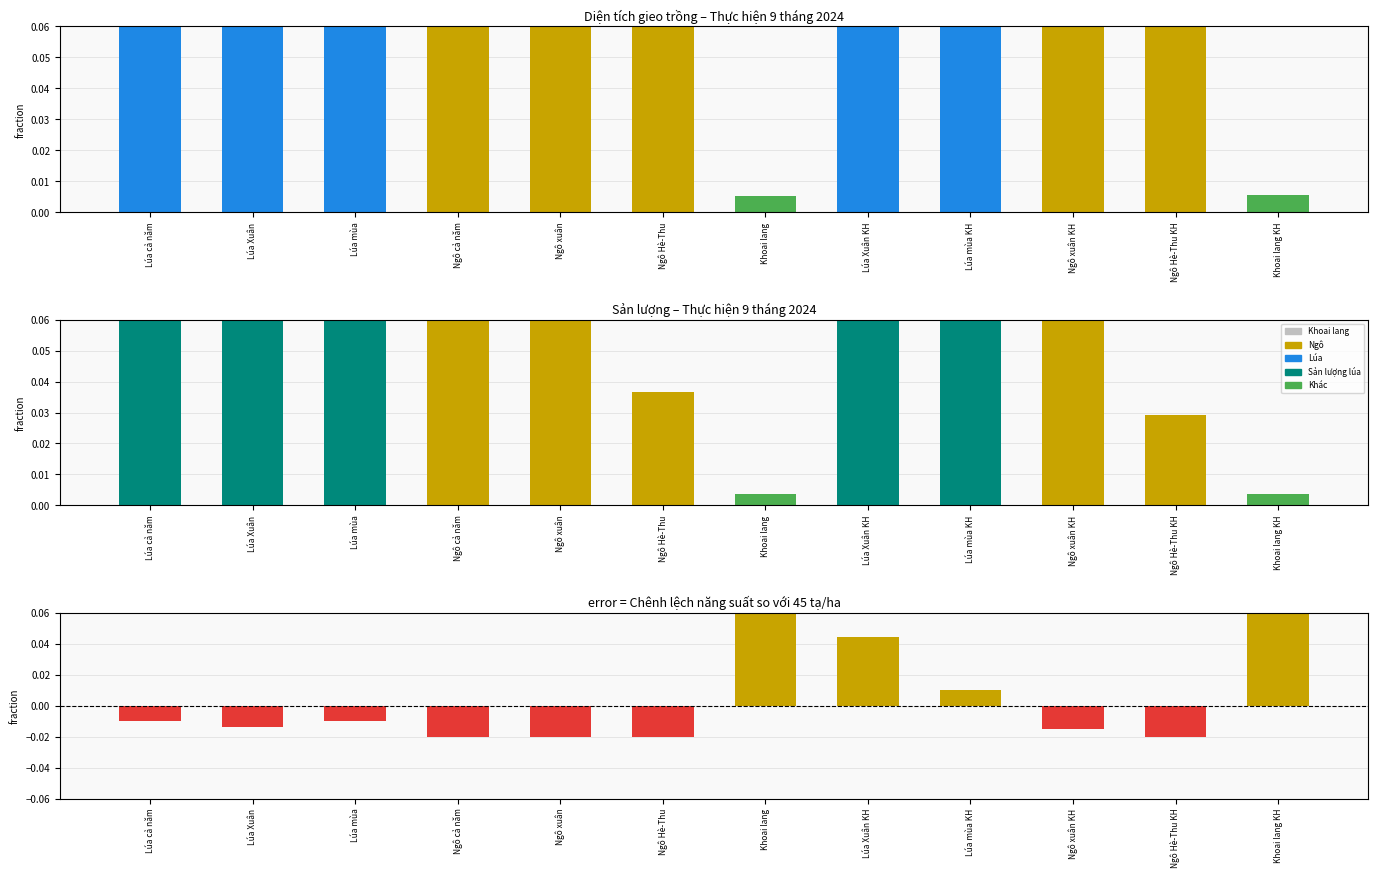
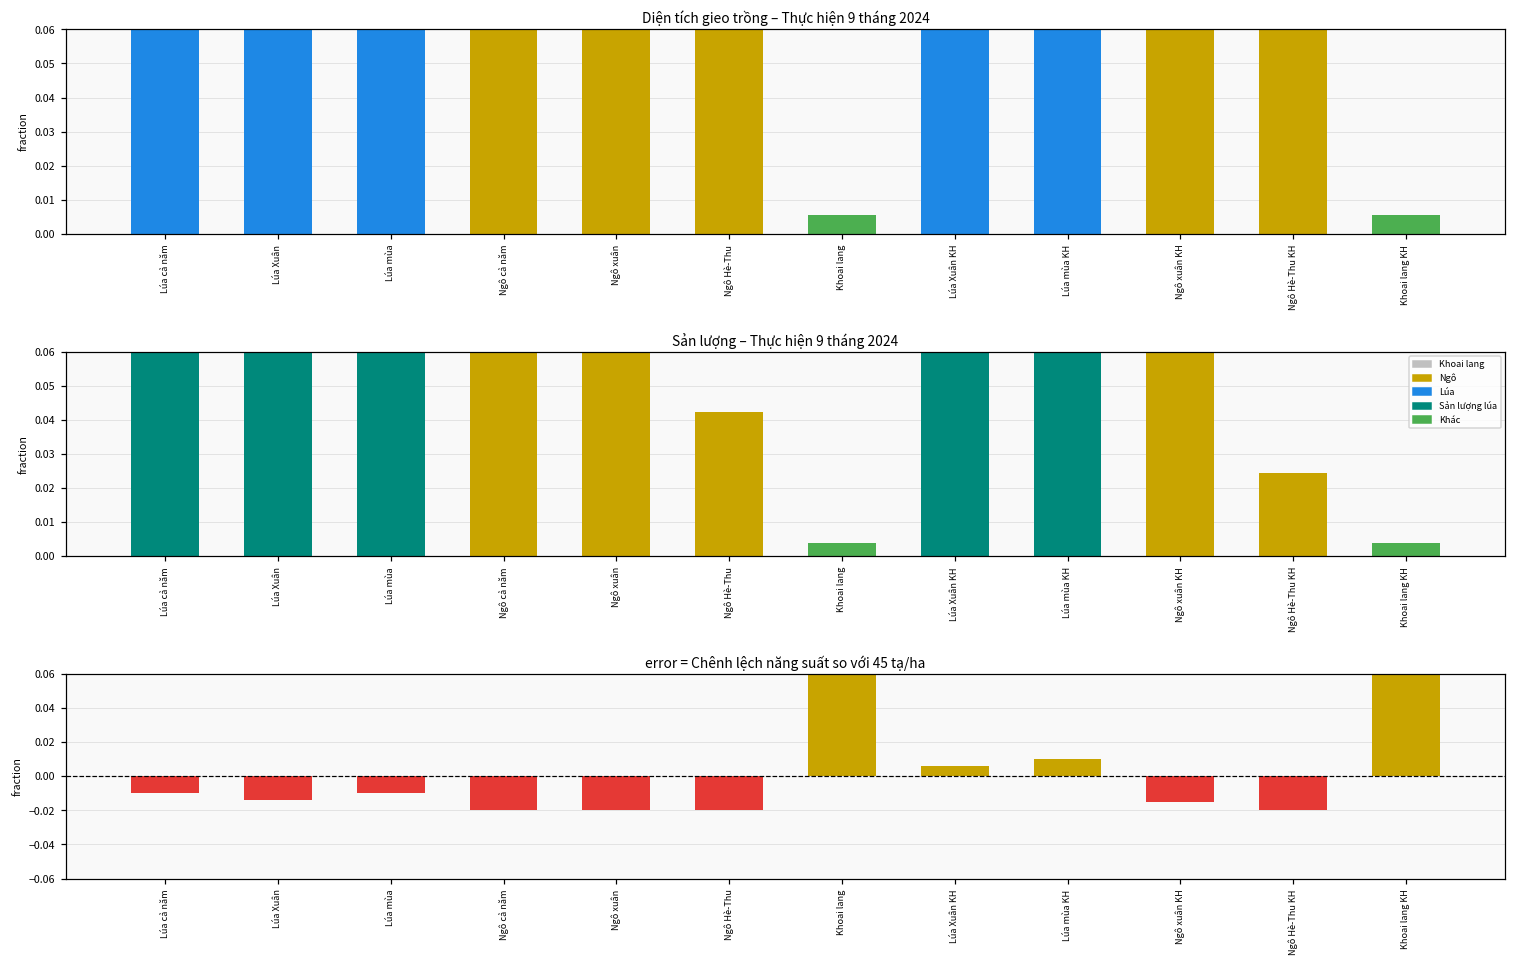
Sản lượng – Thực hiện 9 tháng 2024, Ngô Hè-Thu: 0.037 -> 0.042
Sản lượng – Thực hiện 9 tháng 2024, Ngô Hè-Thu KH: 0.029 -> 0.024
error = Chênh lệch năng suất so với 45 tạ/ha, Lúa Xuân KH: 0.044 -> 0.006
